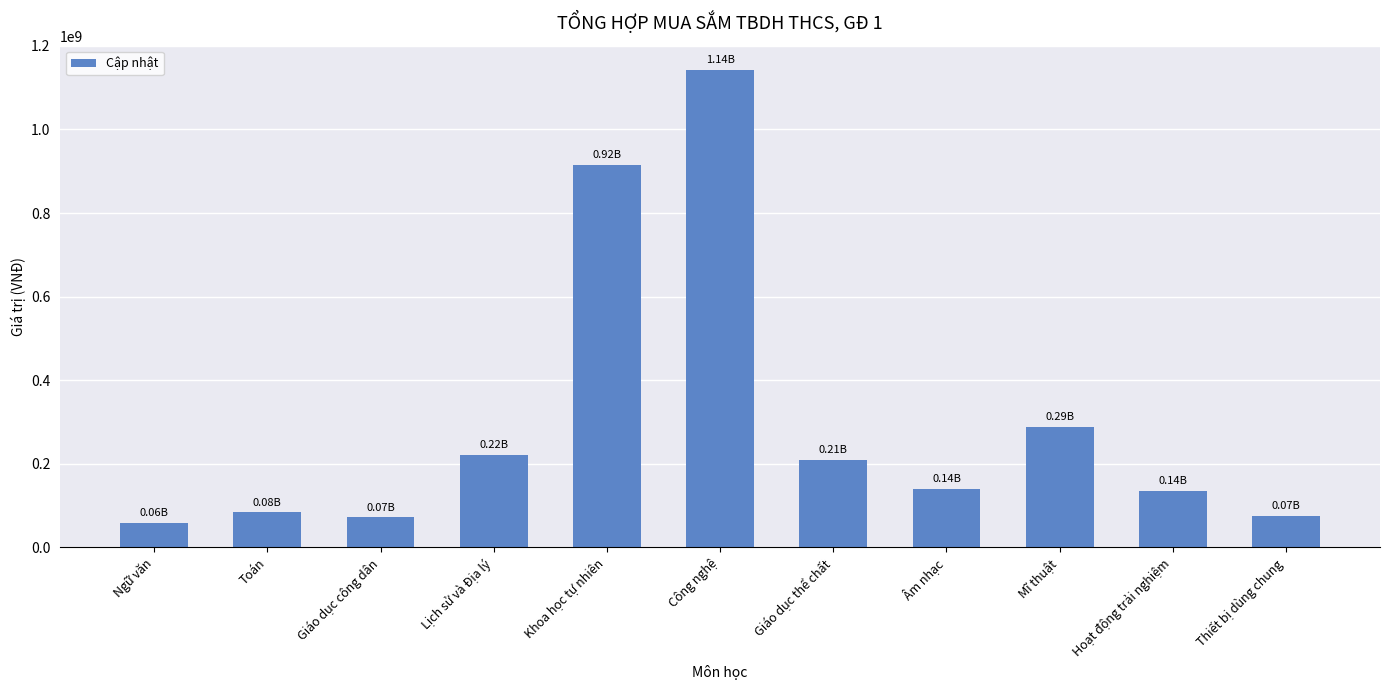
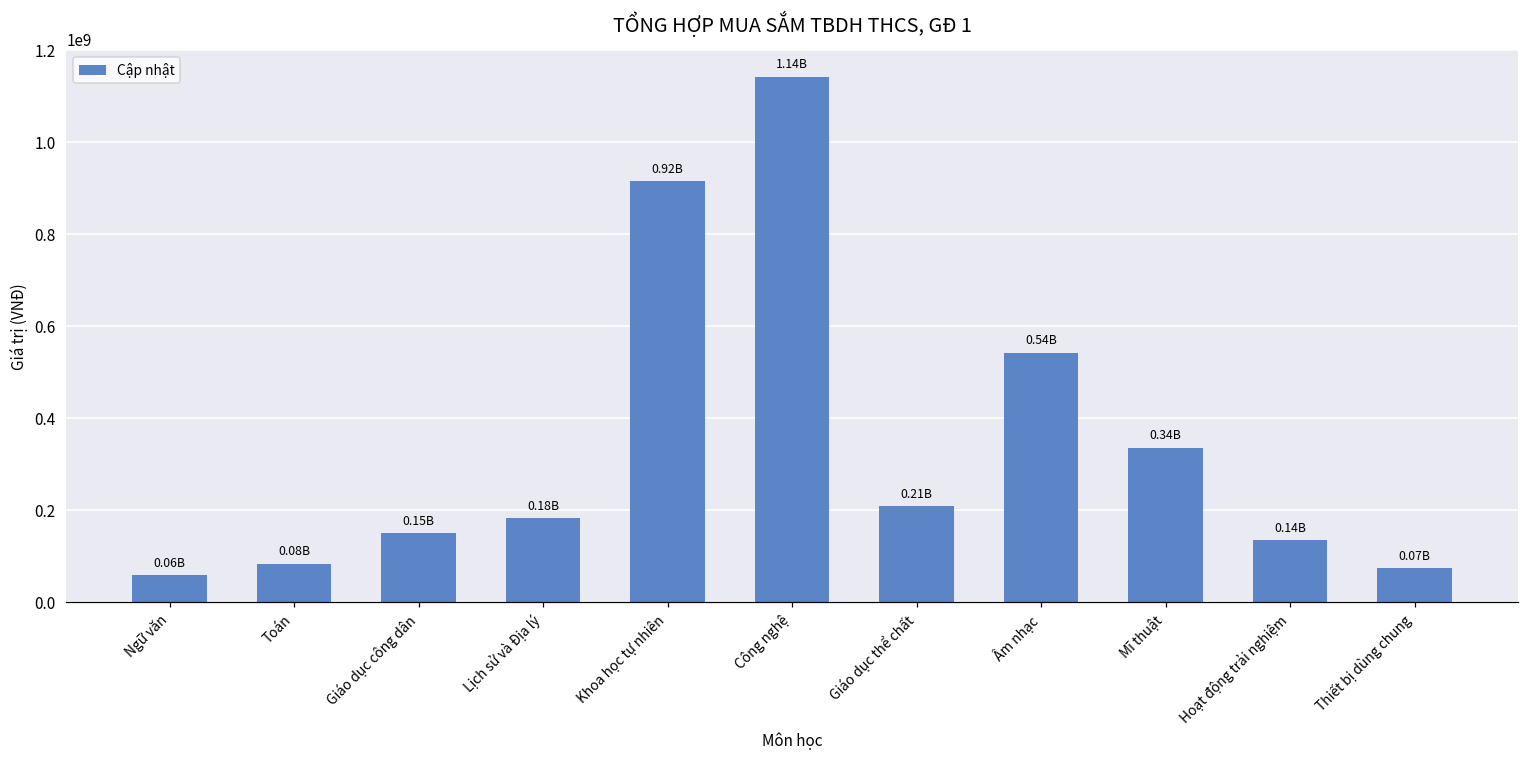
Giáo dục công dân: 0.07B -> 0.15B
Lịch sử và Địa lý: 0.22B -> 0.18B
Âm nhạc: 0.14B -> 0.54B
Mĩ thuật: 0.29B -> 0.34B
